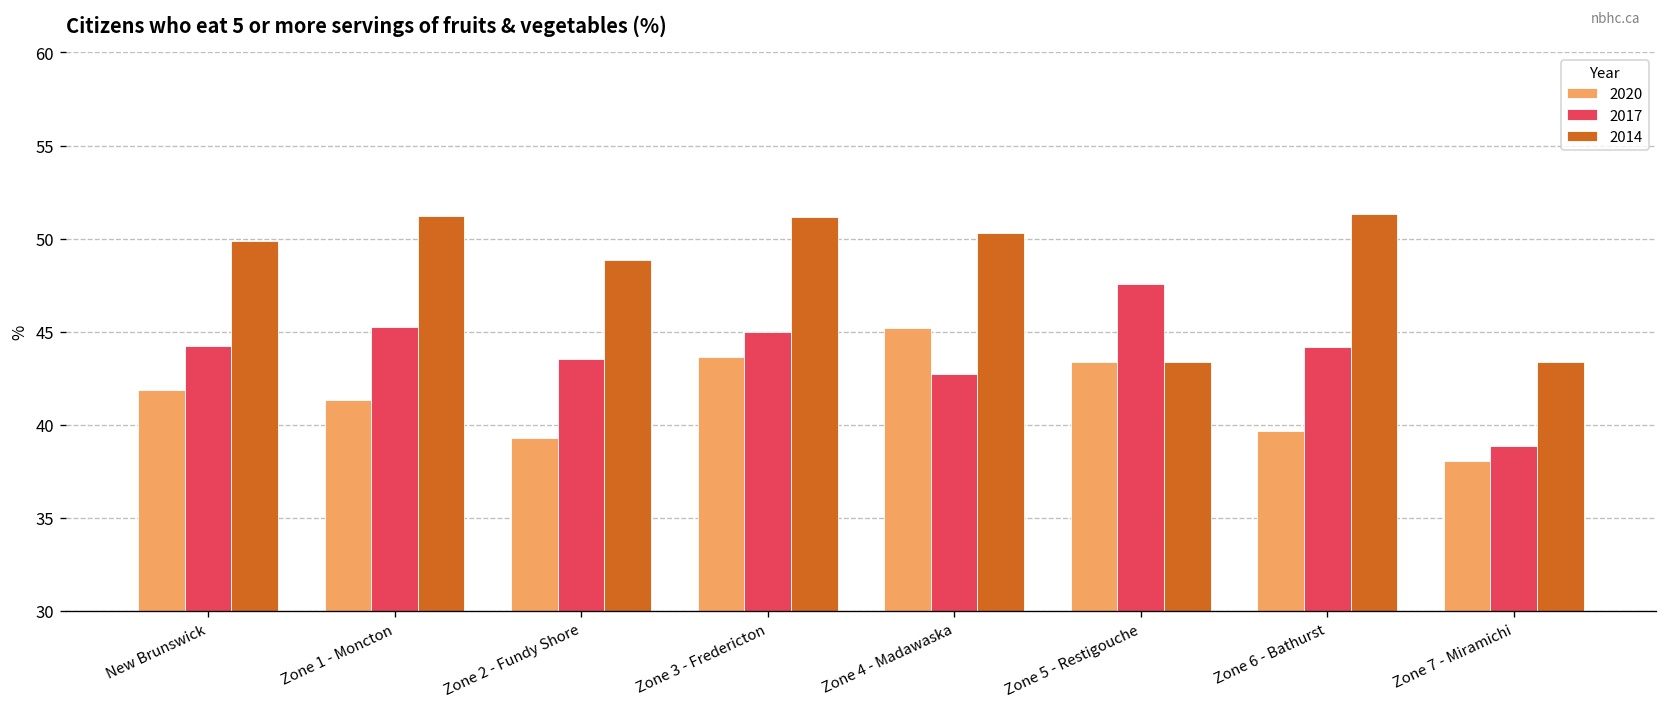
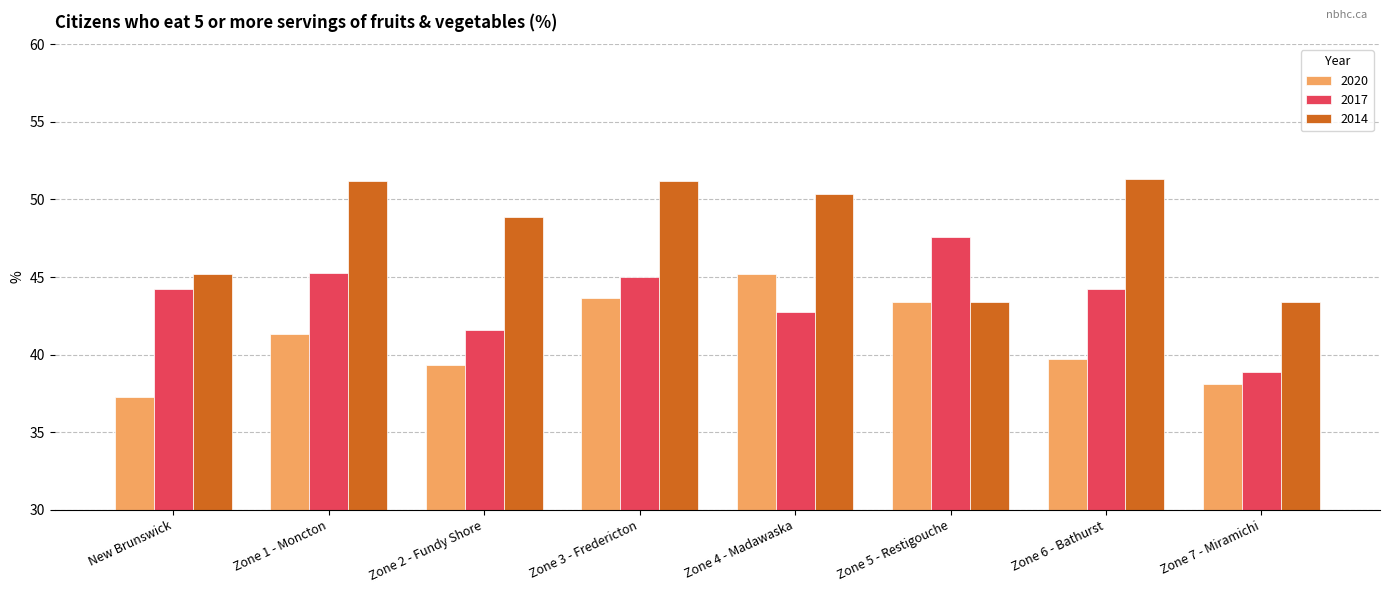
2020, New Brunswick: 41.9 -> 37.3
2014, New Brunswick: 49.9 -> 45.2
2017, Zone 2 - Fundy Shore: 43.5 -> 41.6
